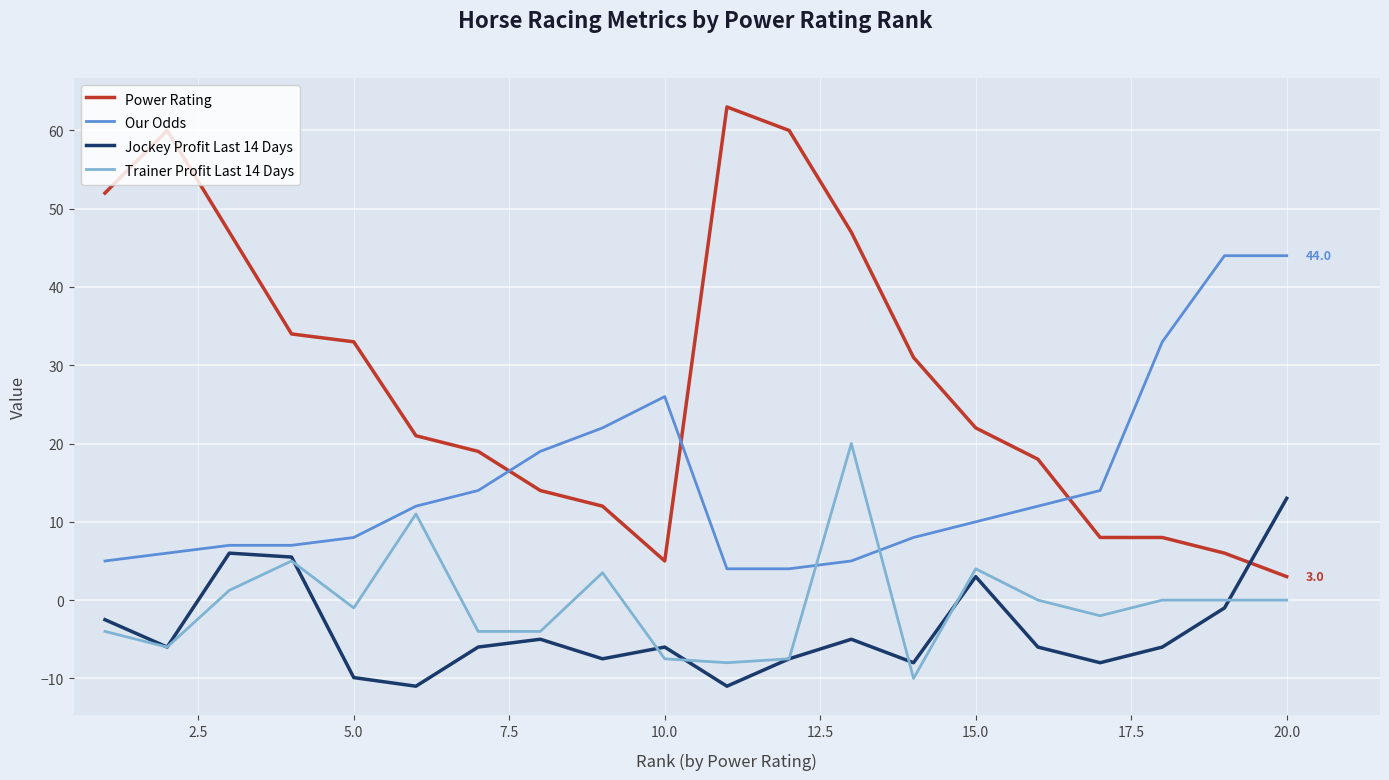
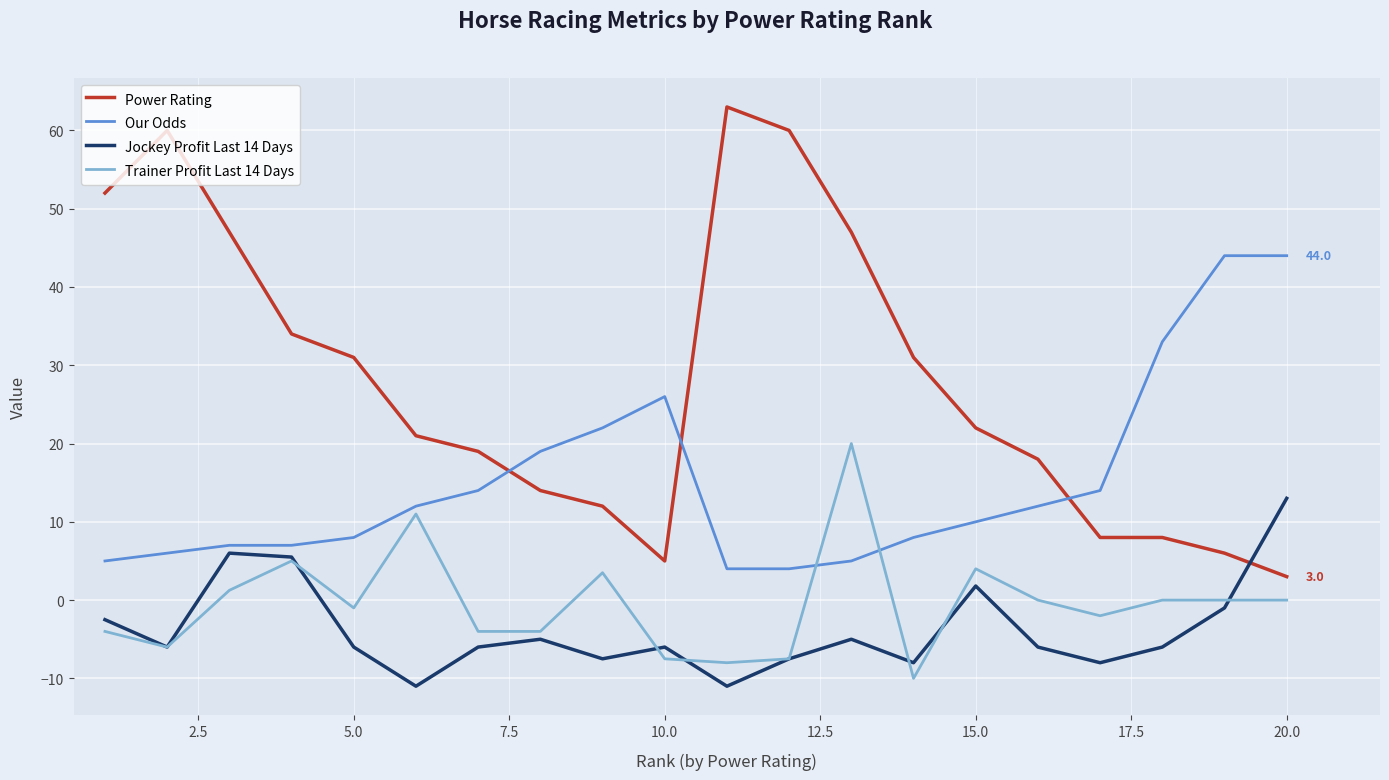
Power Rating, 5.0: 33 -> 31
Jockey Profit Last 14 Days, 5.0: -10 -> -6
Jockey Profit Last 14 Days, 15.0: 3 -> 2
